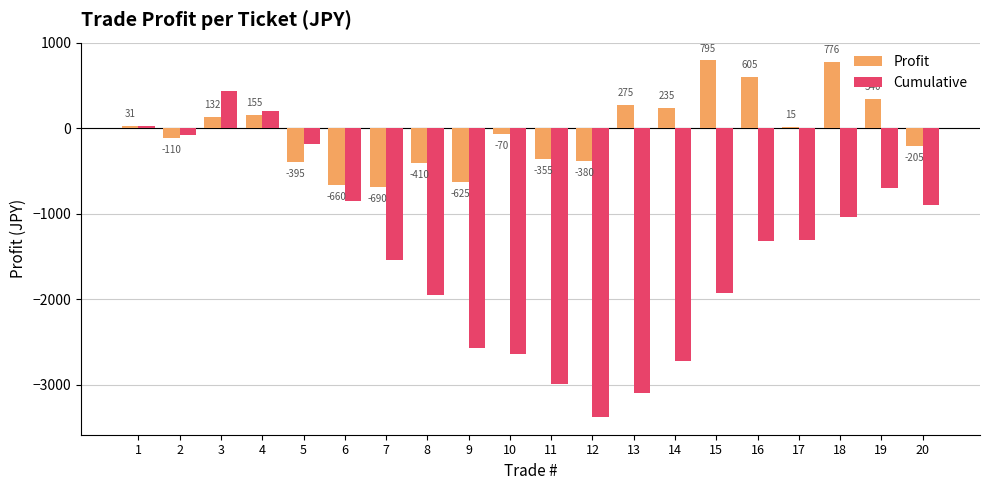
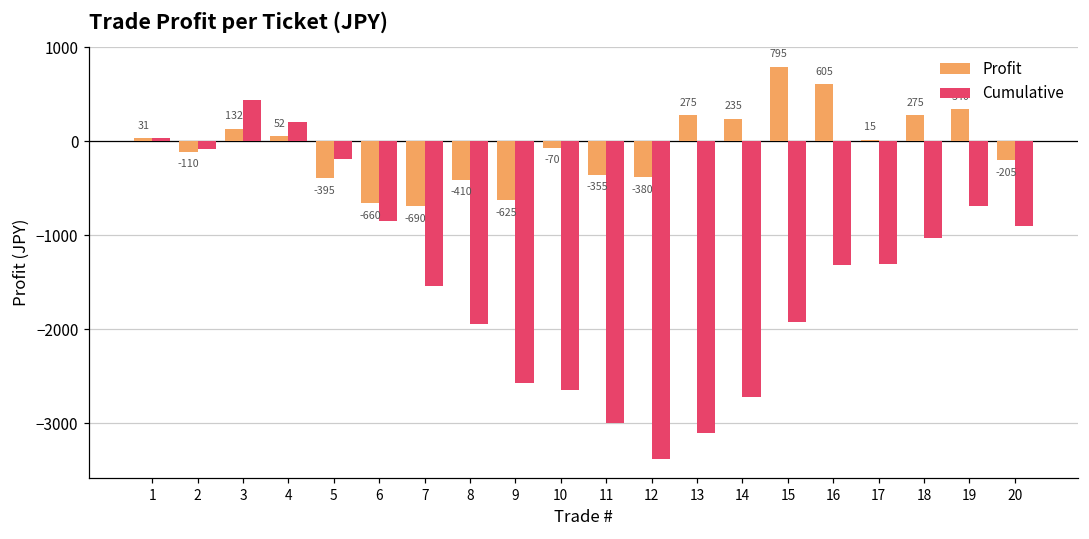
Profit, 4: 155 -> 52
Profit, 18: 776 -> 275
